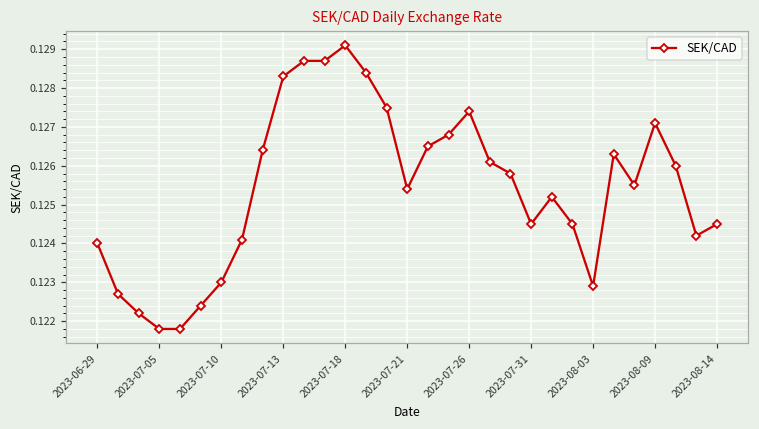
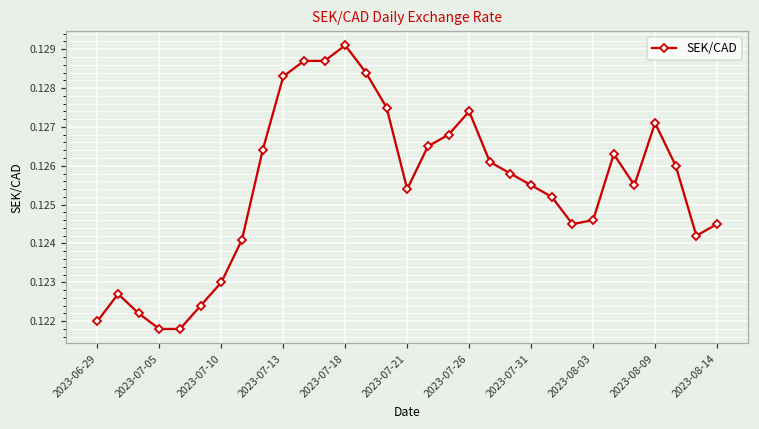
2023-06-29: 0.124 -> 0.122
2023-07-31: 0.1245 -> 0.1255
2023-08-03: 0.1229 -> 0.1246
